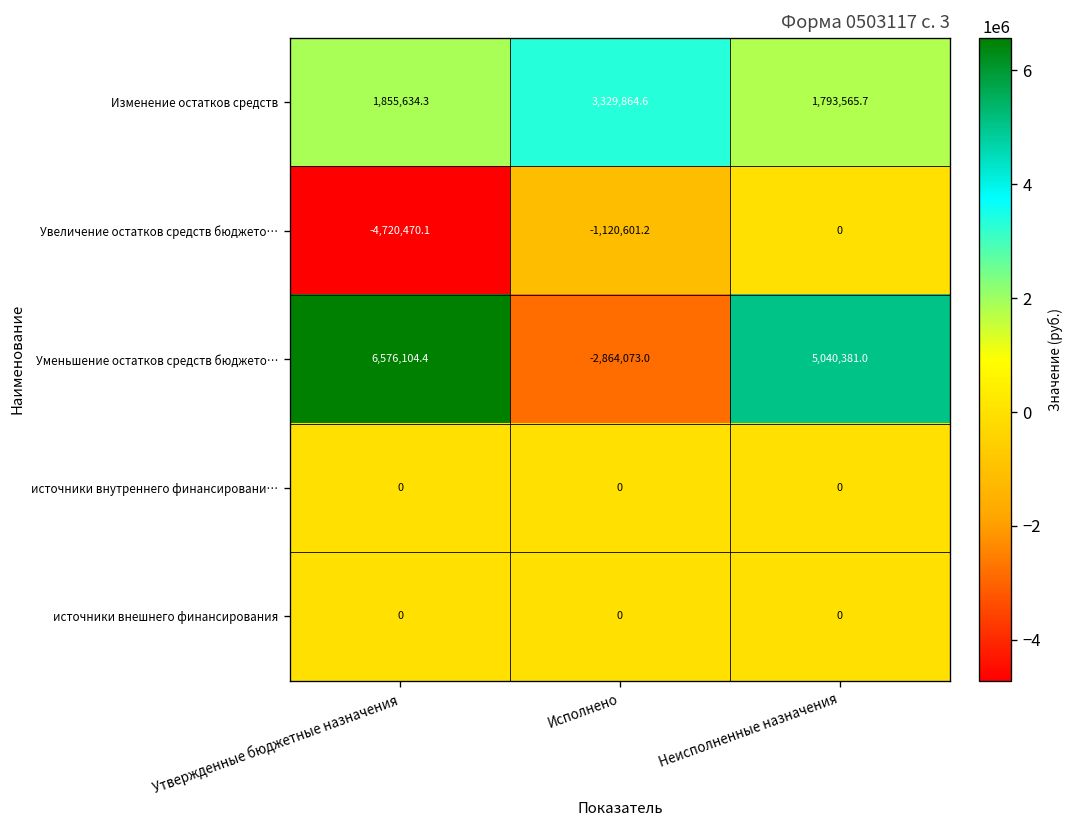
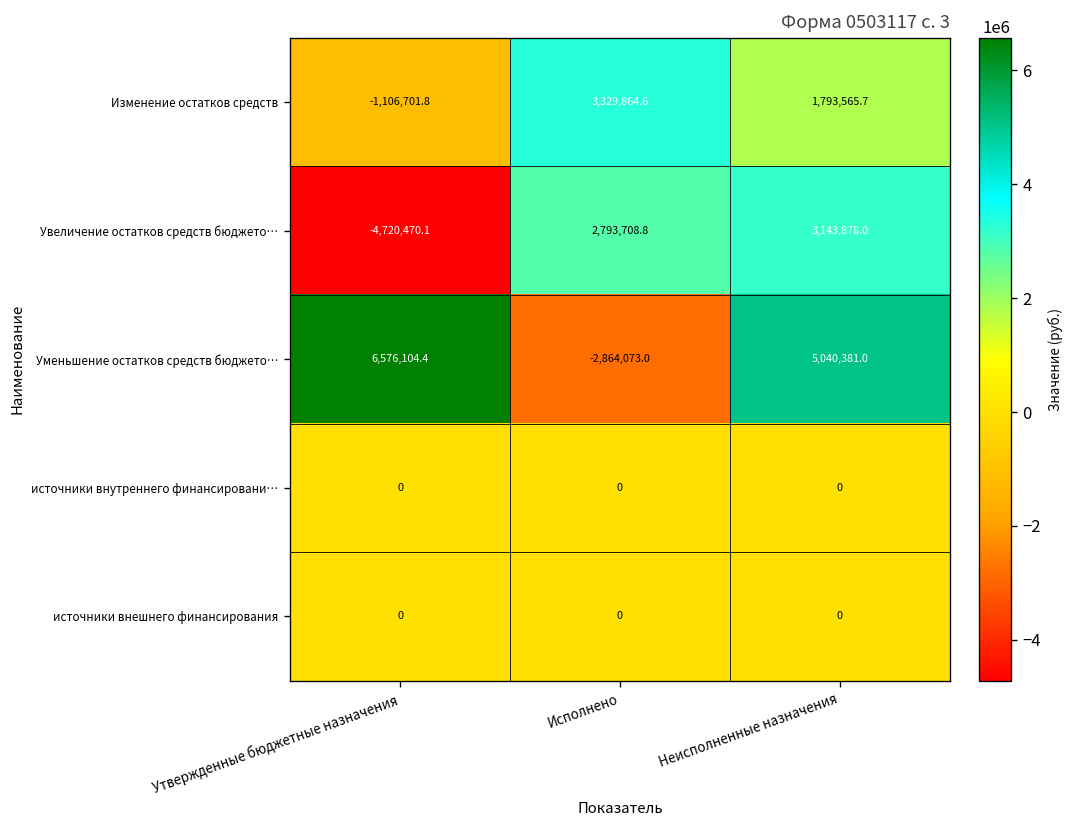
Изменение остатков средств, Утвержденные бюджетные назначения: 1,855,634.3 -> -1,106,701.8
Увеличение остатков средств бюджето…, Исполнено: -1,120,601.2 -> 2,793,708.8
Увеличение остатков средств бюджето…, Неисполненные назначения: 0 -> 3,143,878.0
